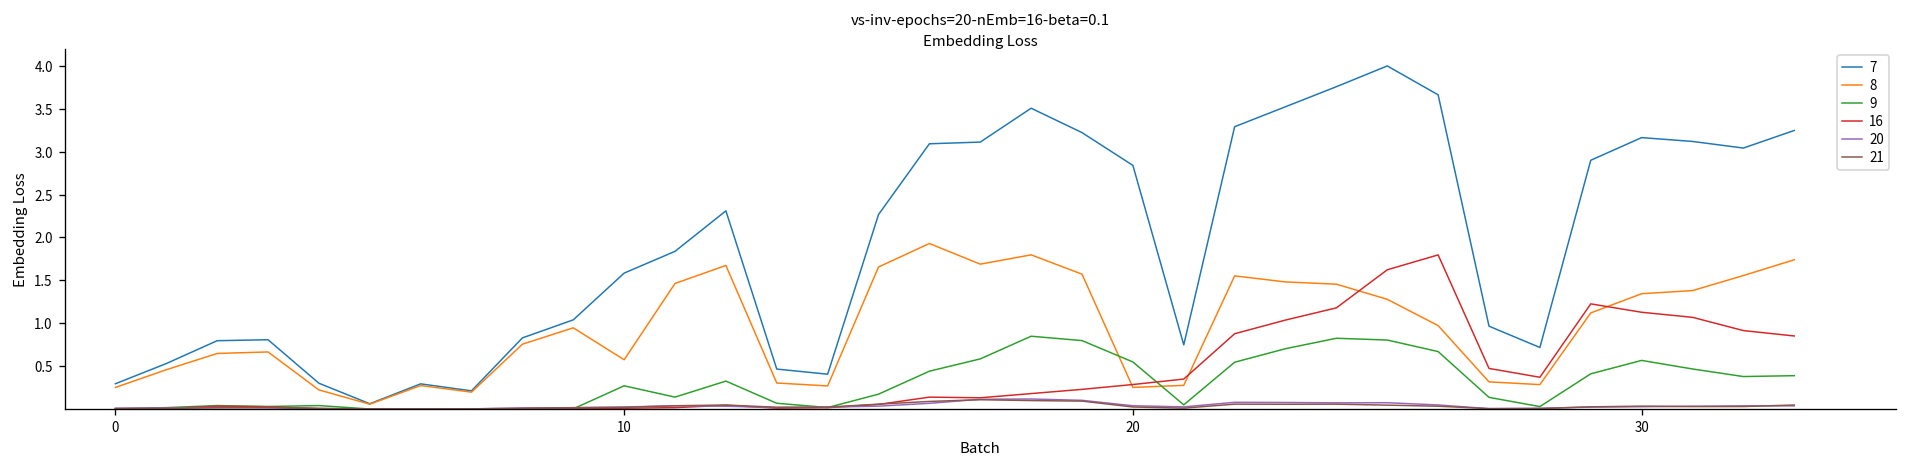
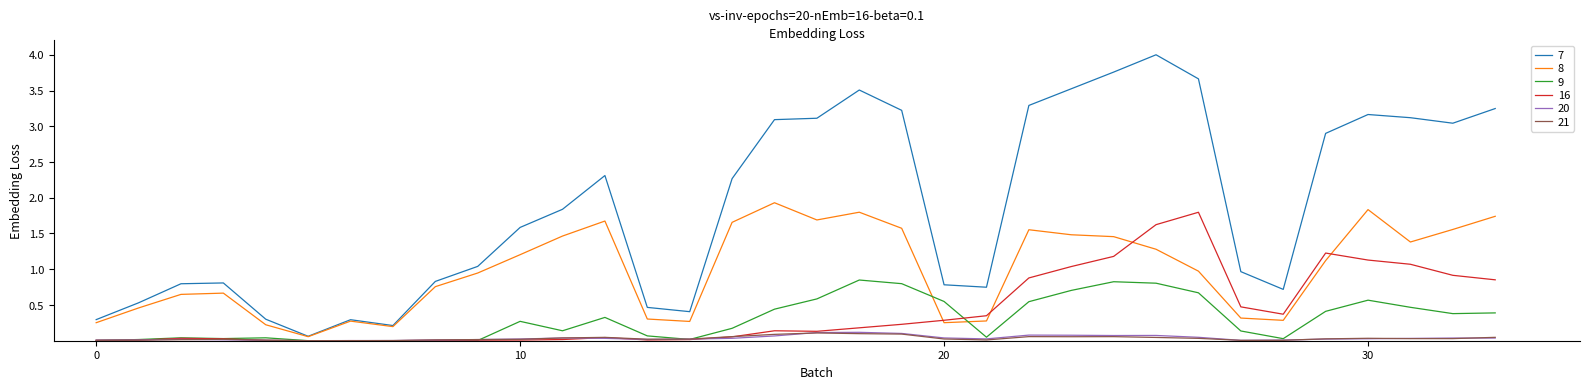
8, 10: 0.6 -> 1.2
7, 20: 2.8 -> 0.8
8, 30: 1.3 -> 1.8
